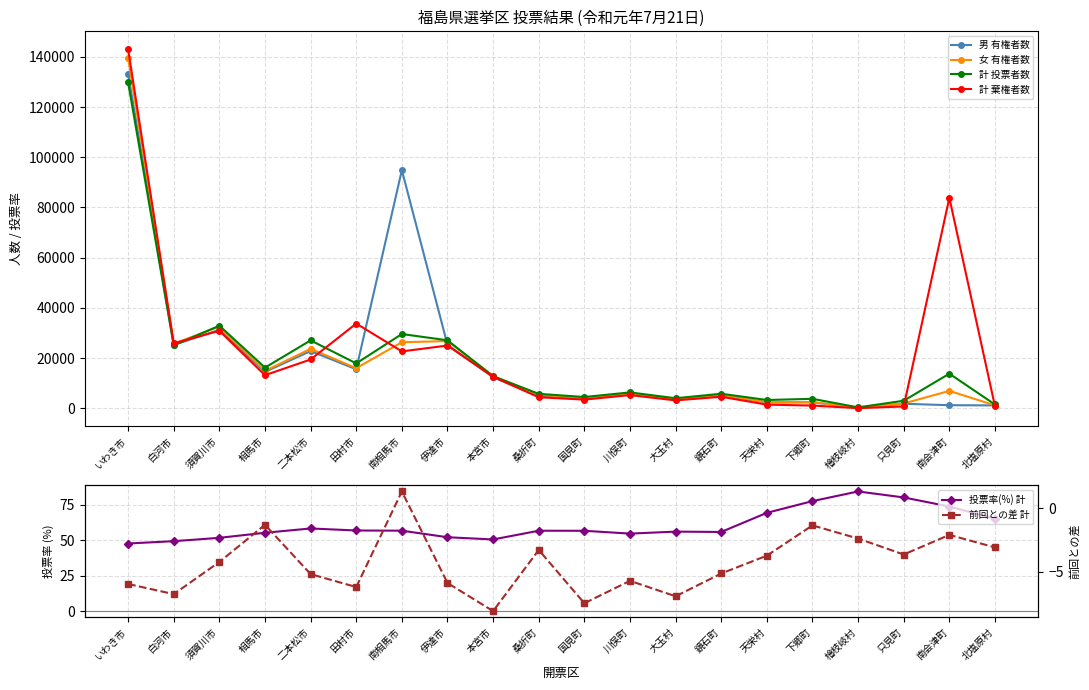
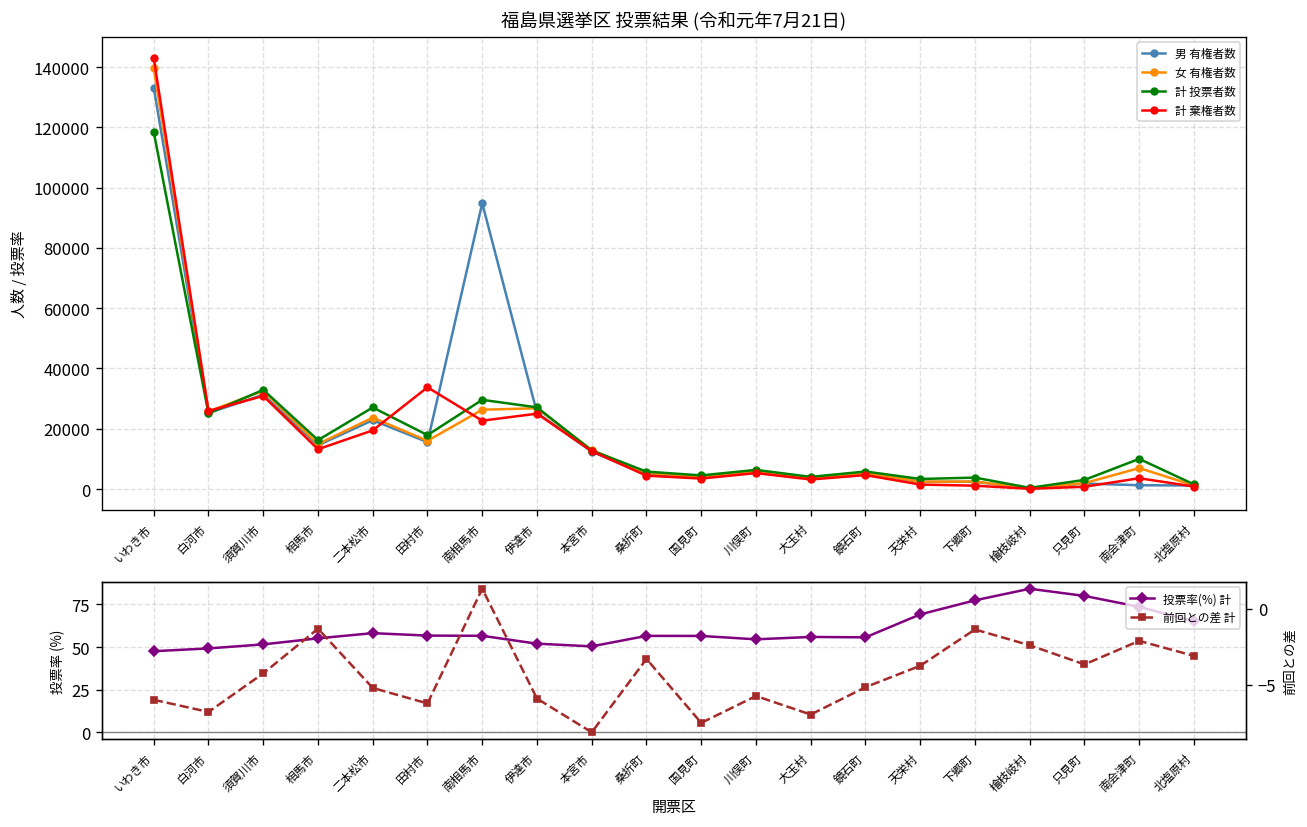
福島県選挙区 投票結果 (令和元年7月21日), 計 投票者数, いわき市: 130000 -> 118000
福島県選挙区 投票結果 (令和元年7月21日), 計 投票者数, 南会津町: 14000 -> 10000
福島県選挙区 投票結果 (令和元年7月21日), 計 棄権者数, 南会津町: 84000 -> 4000
